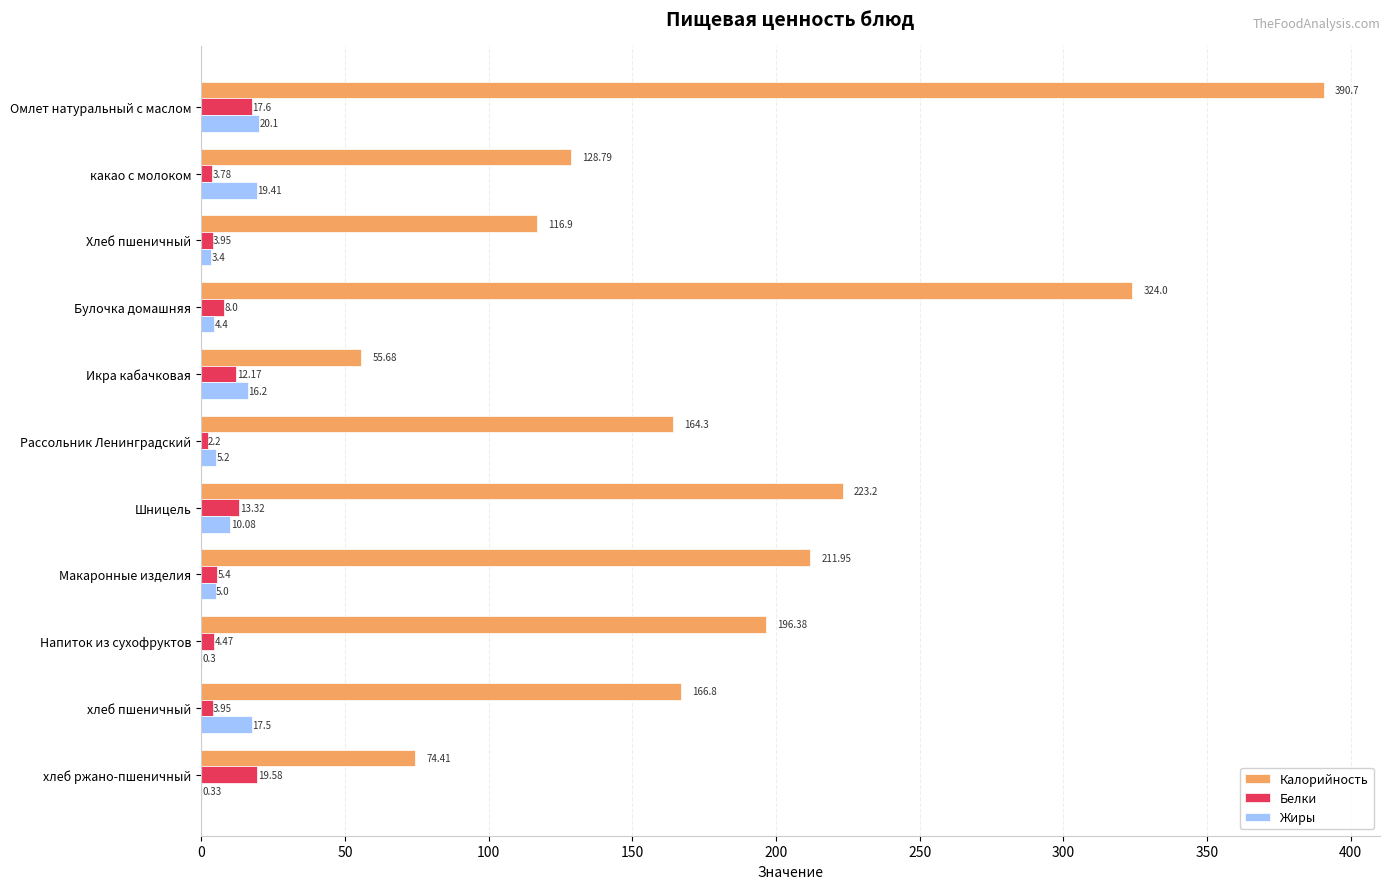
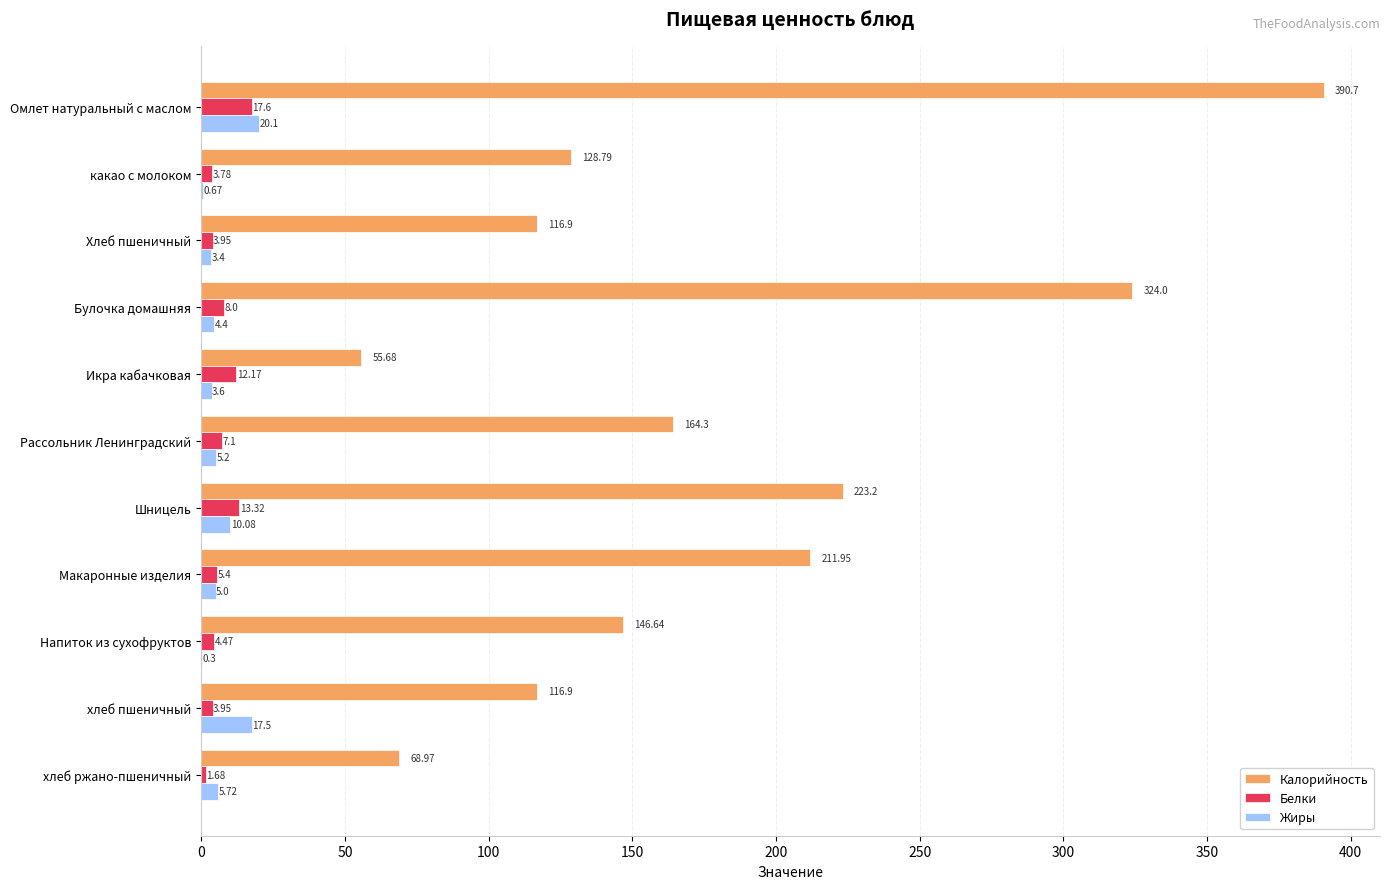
Жиры, какао с молоком: 19.41 -> 0.67
Жиры, Икра кабачковая: 16.2 -> 3.6
Белки, Рассольник Ленинградский: 2.2 -> 7.1
Калорийность, Напиток из сухофруктов: 196.38 -> 146.64
Калорийность, хлеб пшеничный: 166.8 -> 116.9
Калорийность, хлеб ржано-пшеничный: 74.41 -> 68.97
Белки, хлеб ржано-пшеничный: 19.58 -> 1.68
Жиры, хлеб ржано-пшеничный: 0.33 -> 5.72
